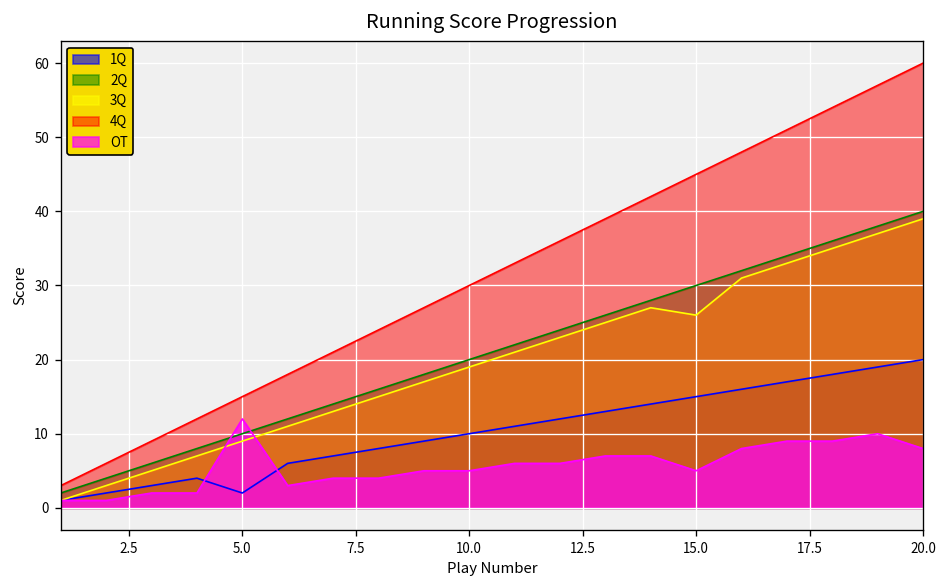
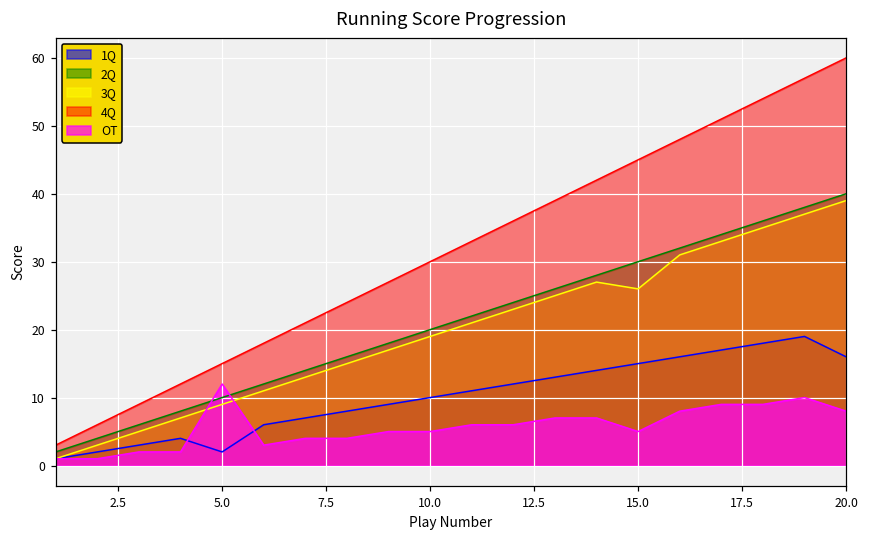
1Q, 20.0: 20 -> 16
